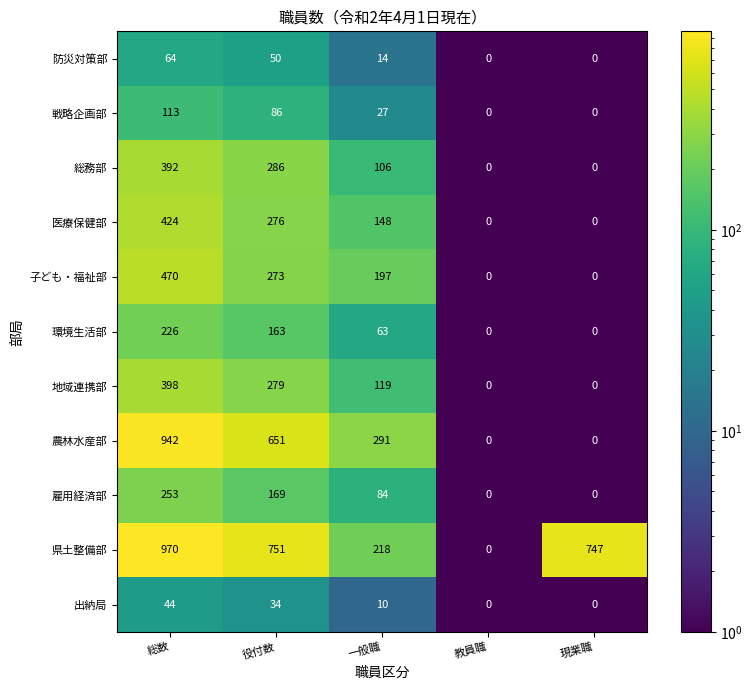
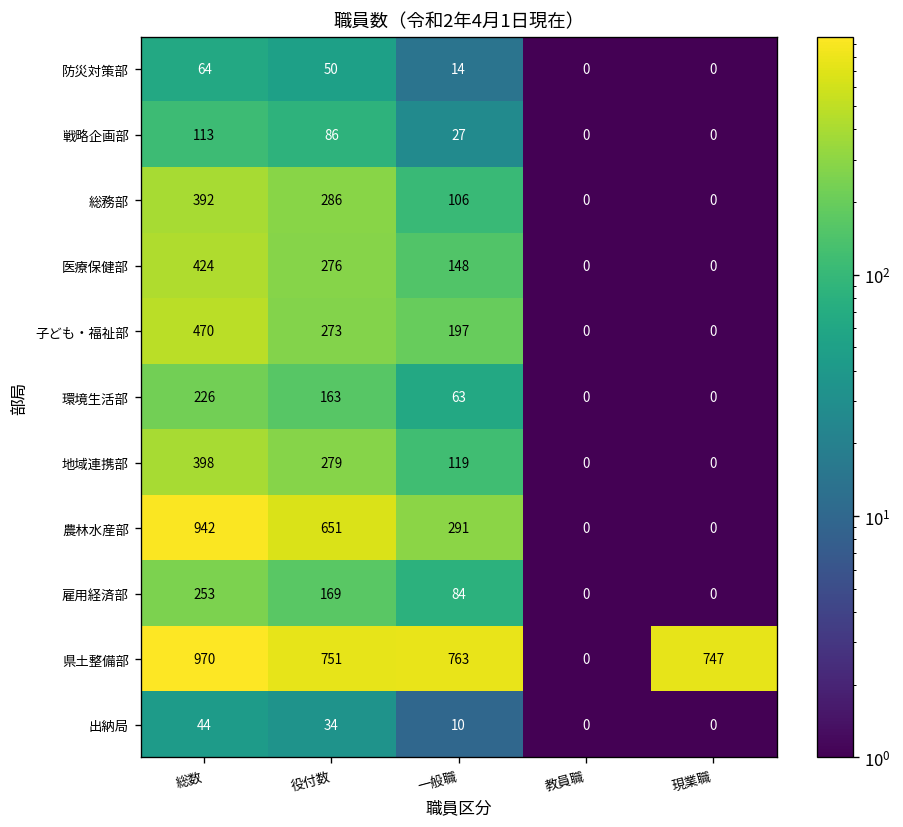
県土整備部, 一般職: 218 -> 763
